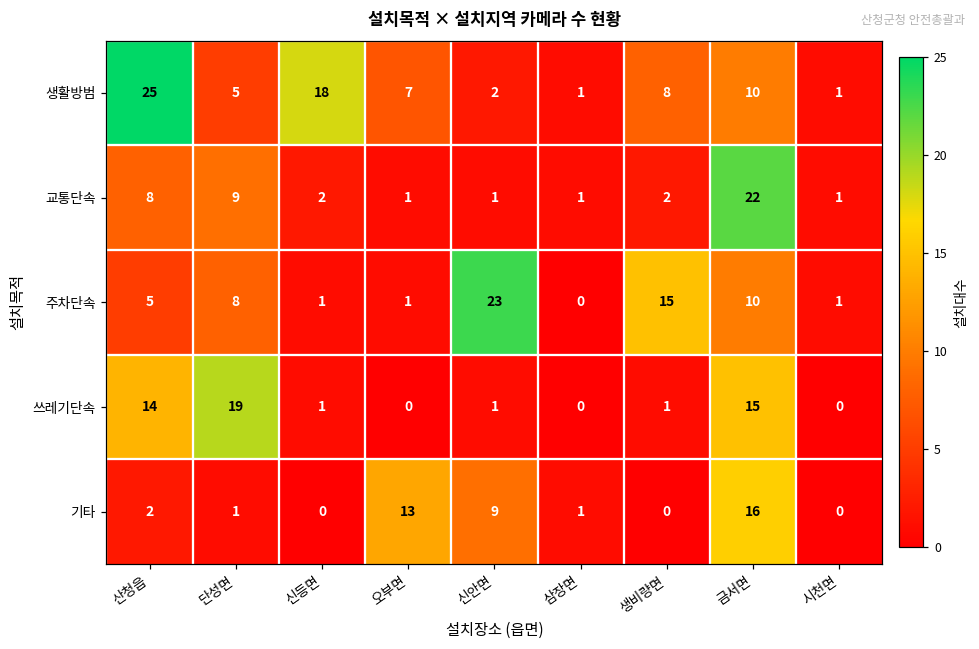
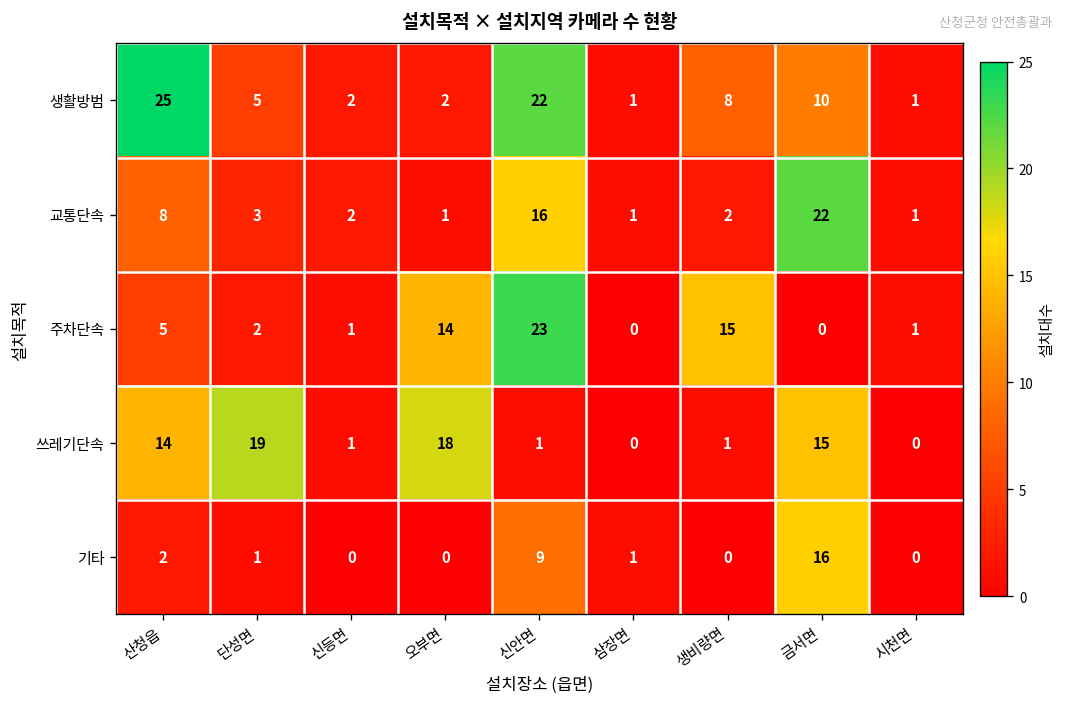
생활방범, 신등면: 18 -> 2
생활방범, 오부면: 7 -> 2
생활방범, 신안면: 2 -> 22
교통단속, 단성면: 9 -> 3
교통단속, 신안면: 1 -> 16
주차단속, 단성면: 8 -> 2
주차단속, 오부면: 1 -> 14
주차단속, 금서면: 10 -> 0
쓰레기단속, 오부면: 0 -> 18
기타, 오부면: 13 -> 0
